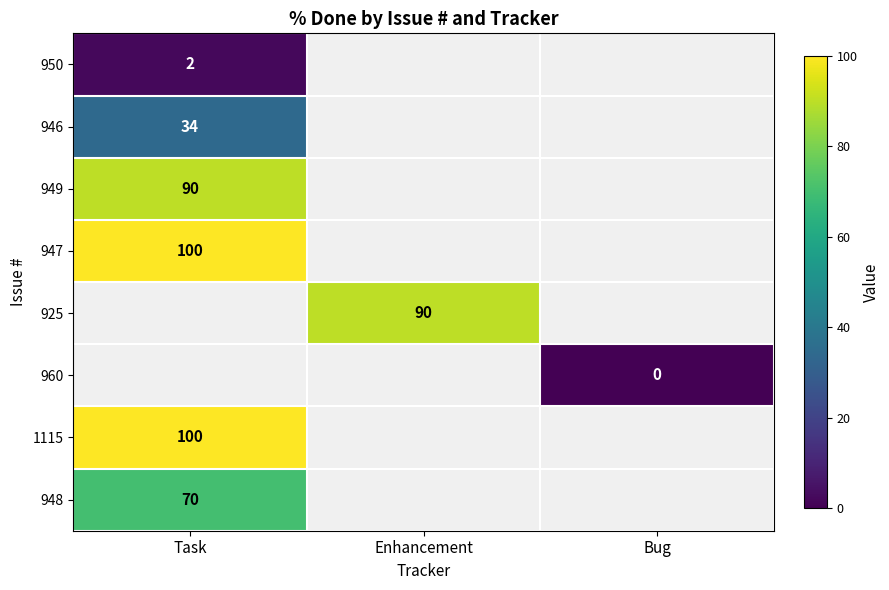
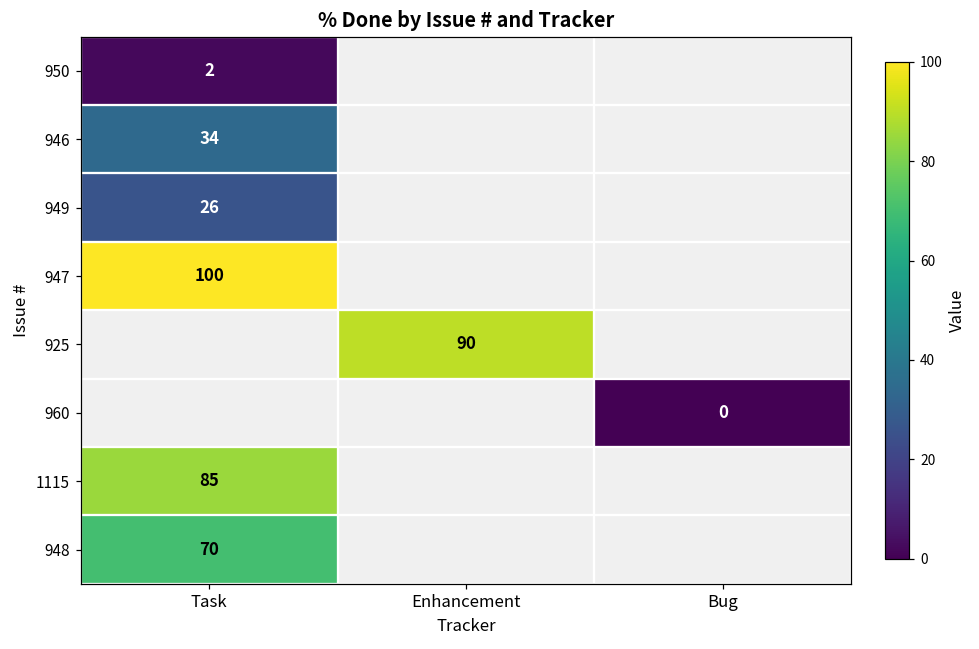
949, Task: 90 -> 26
1115, Task: 100 -> 85
